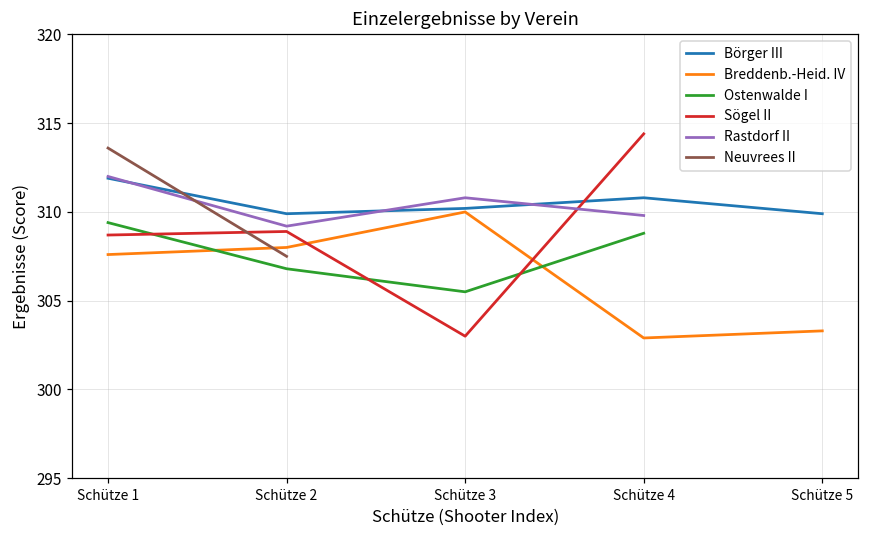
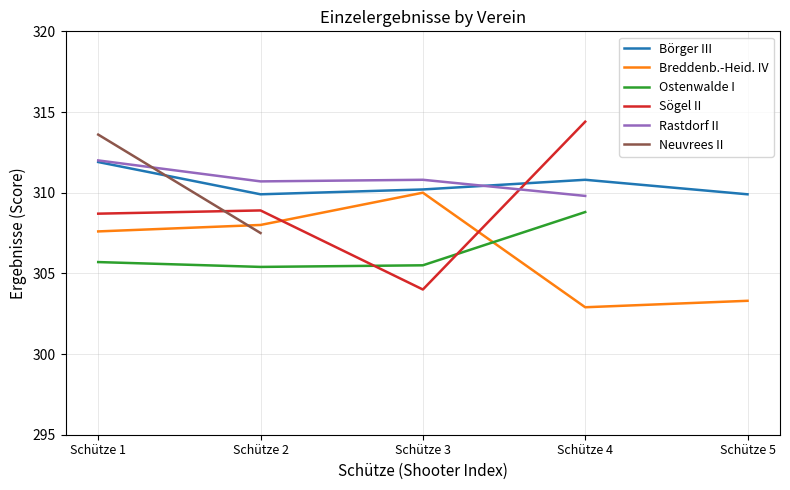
Ostenwalde I, Schütze 1: 309.4 -> 305.7
Ostenwalde I, Schütze 2: 306.8 -> 305.4
Rastdorf II, Schütze 2: 309.2 -> 310.7
Sögel II, Schütze 3: 303 -> 304
